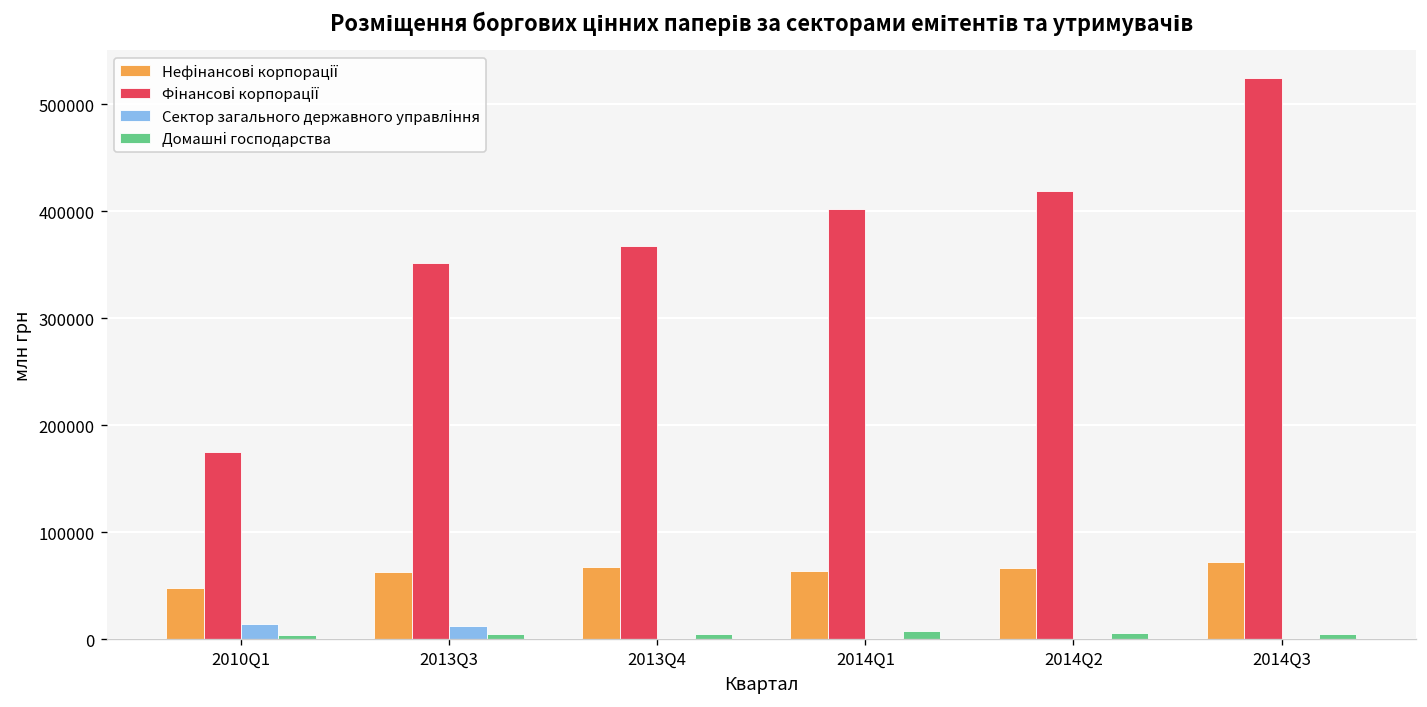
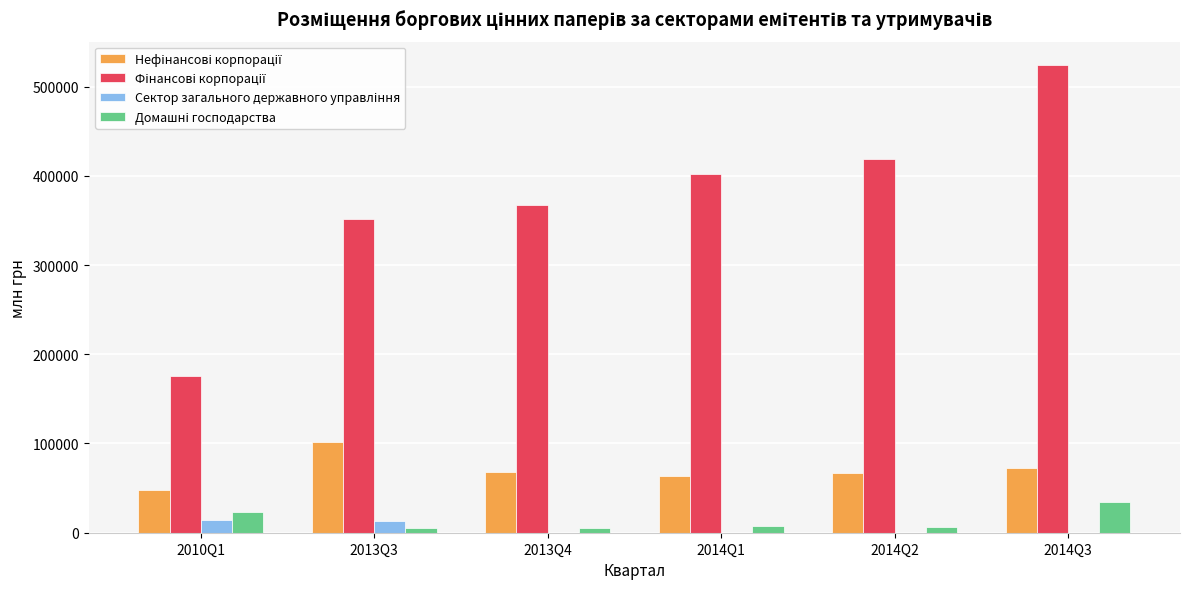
Домашні господарства, 2010Q1: 0 -> 20000
Нефінансові корпорації, 2013Q3: 60000 -> 100000
Домашні господарства, 2014Q3: 10000 -> 30000
